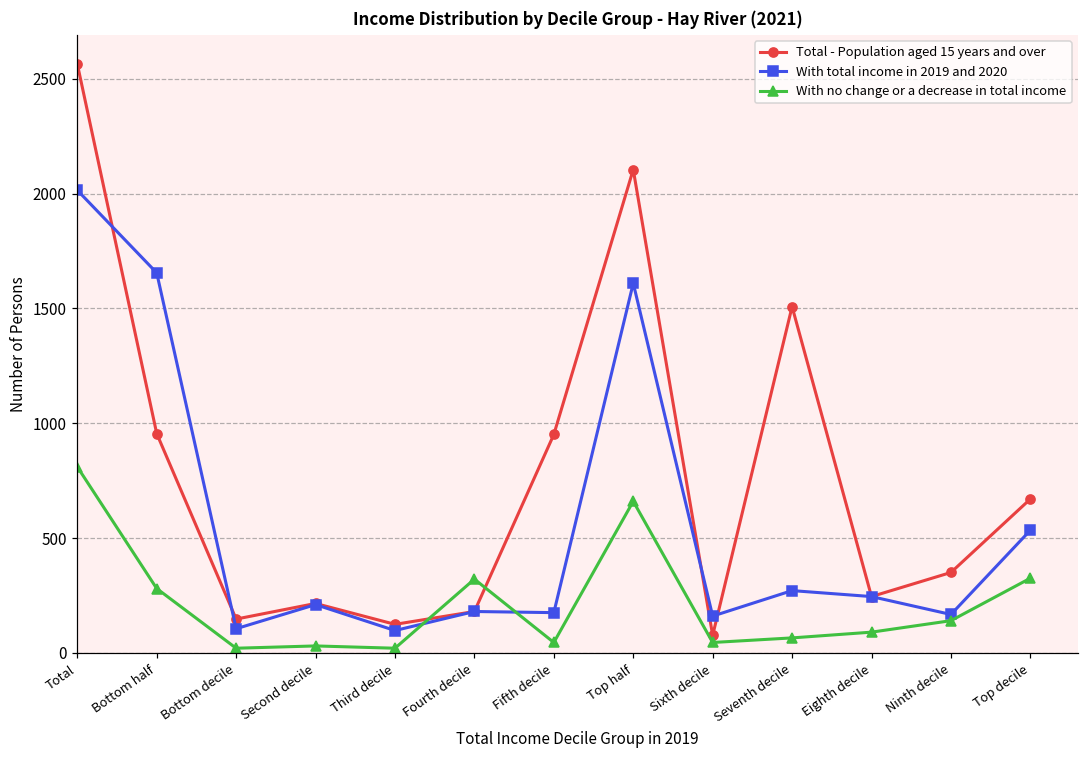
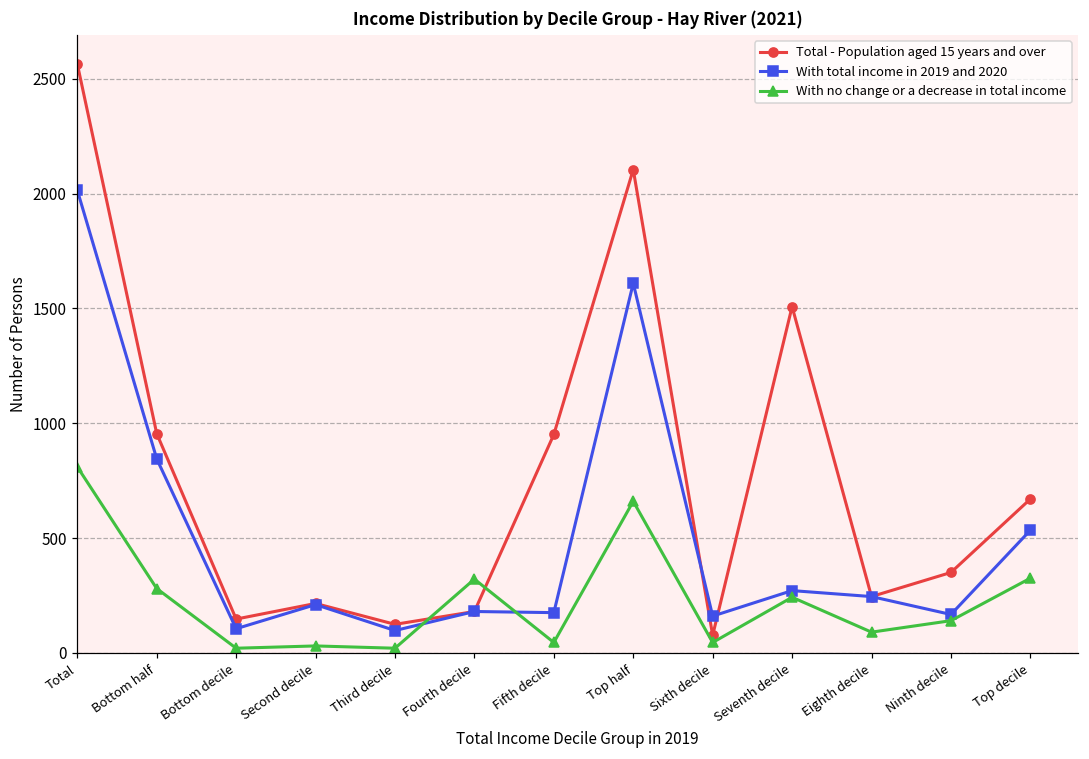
With total income in 2019 and 2020, Bottom half: 1660 -> 850
With no change or a decrease in total income, Seventh decile: 70 -> 240
